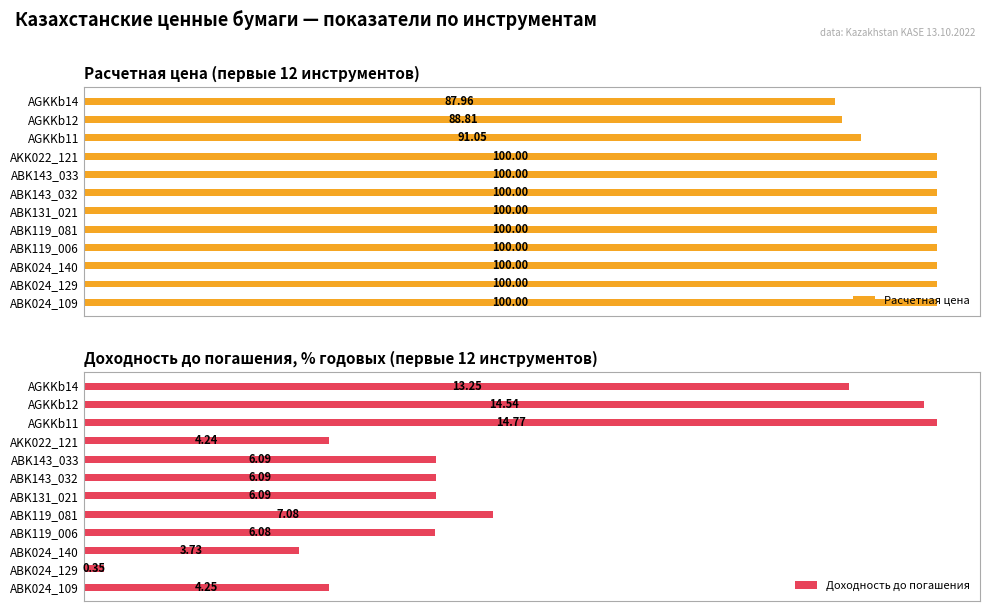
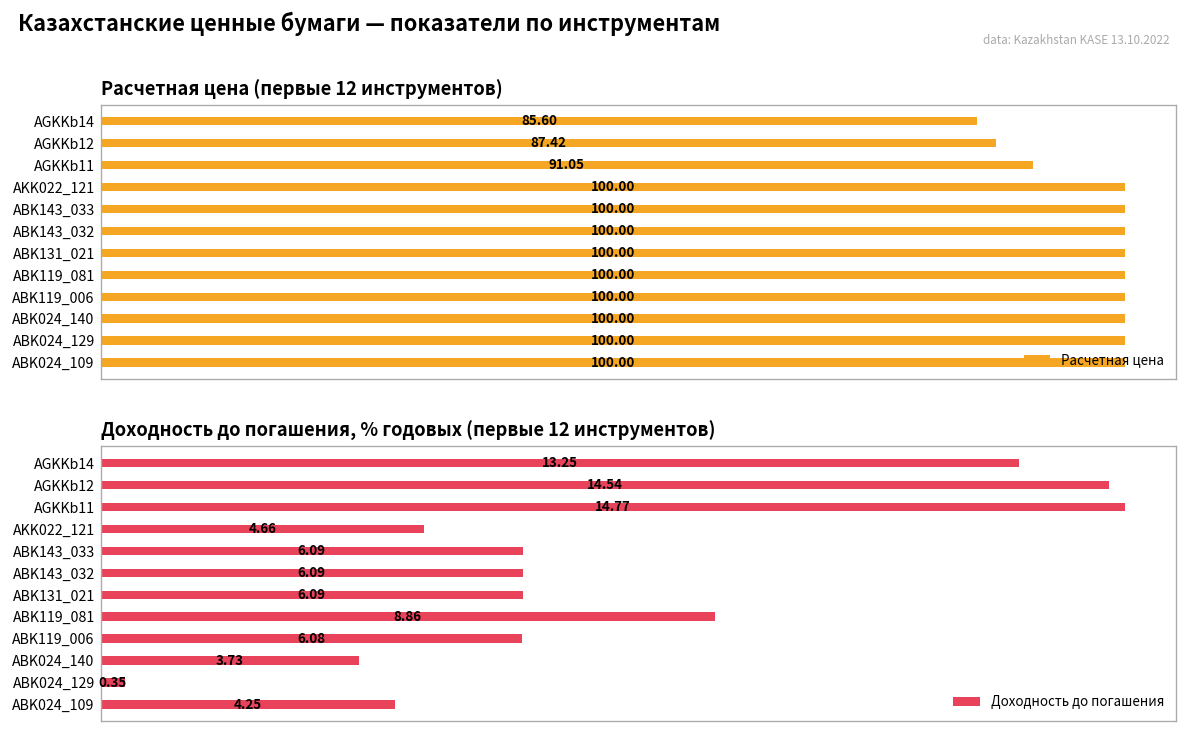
Расчетная цена (первые 12 инструментов), AGKKb14: 87.96 -> 85.60
Расчетная цена (первые 12 инструментов), AGKKb12: 88.81 -> 87.42
Доходность до погашения, % годовых (первые 12 инструментов), AKK022_121: 4.24 -> 4.66
Доходность до погашения, % годовых (первые 12 инструментов), ABK119_081: 7.08 -> 8.86
